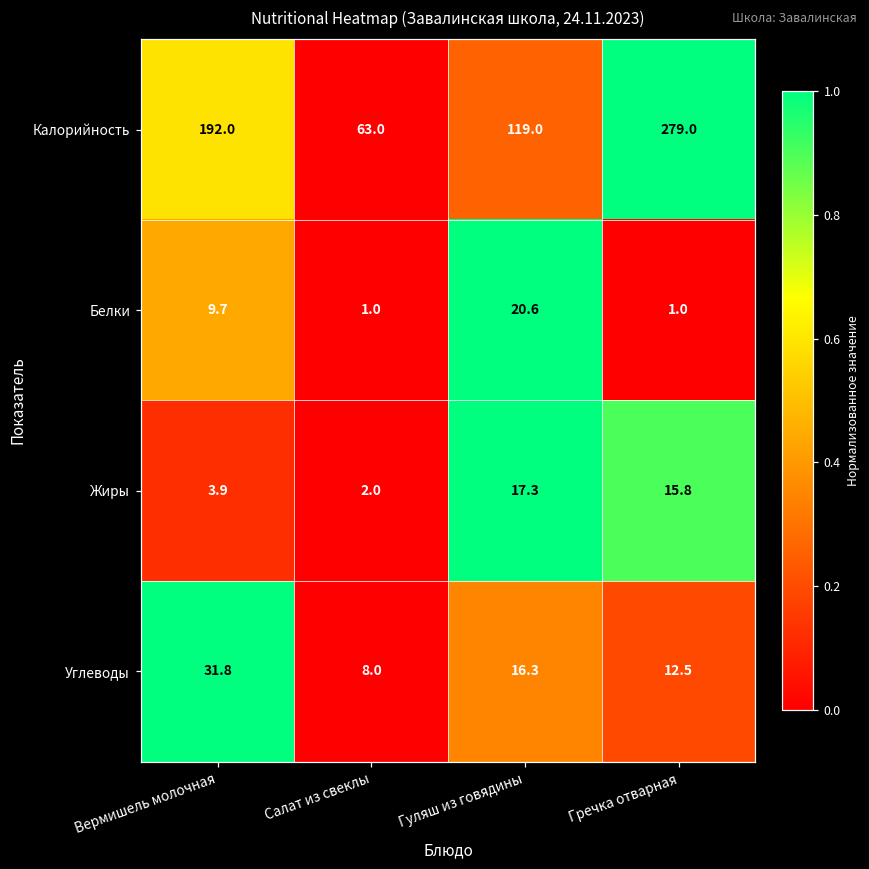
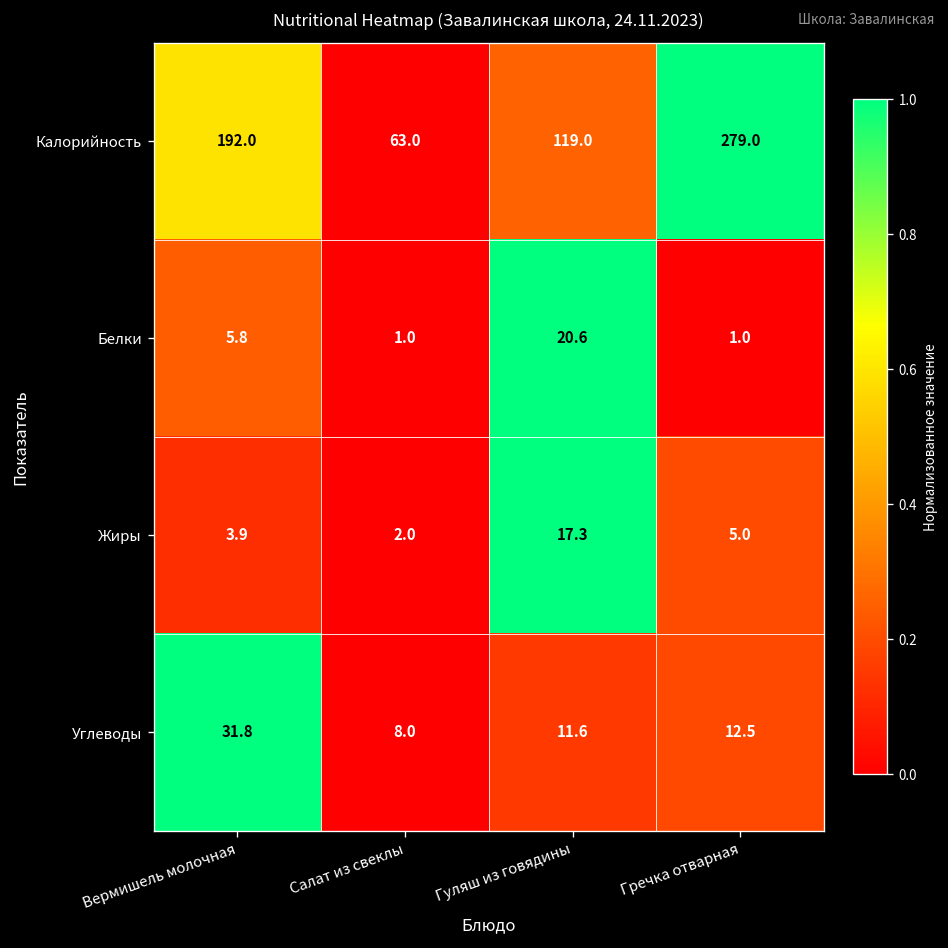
Белки, Вермишель молочная: 9.7 -> 5.8
Жиры, Гречка отварная: 15.8 -> 5.0
Углеводы, Гуляш из говядины: 16.3 -> 11.6
